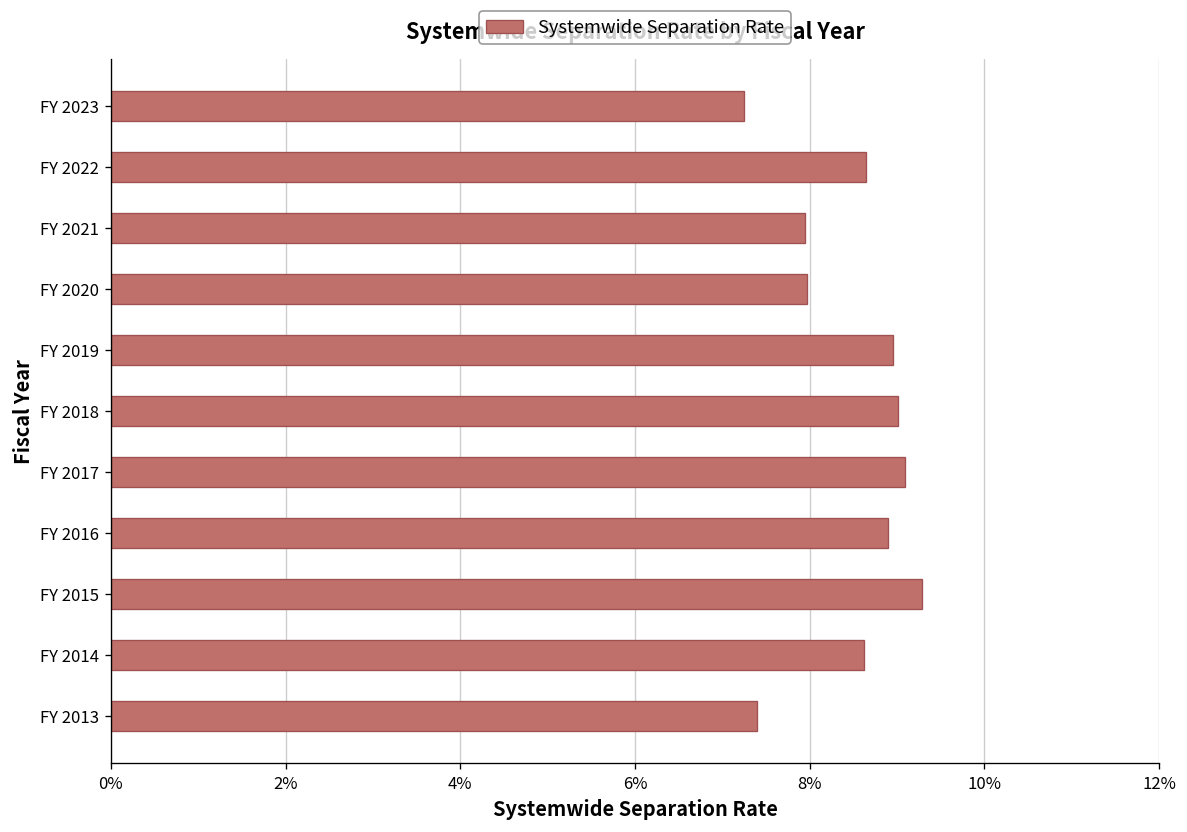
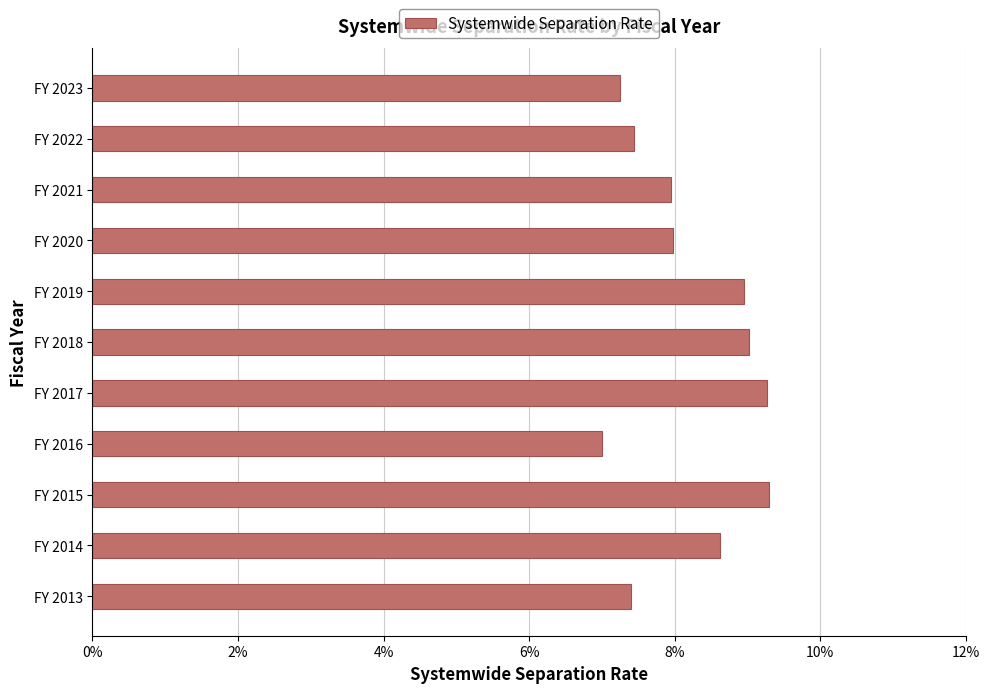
FY 2022: 8.6% -> 7.4%
FY 2017: 9.1% -> 9.3%
FY 2016: 8.9% -> 7.0%
